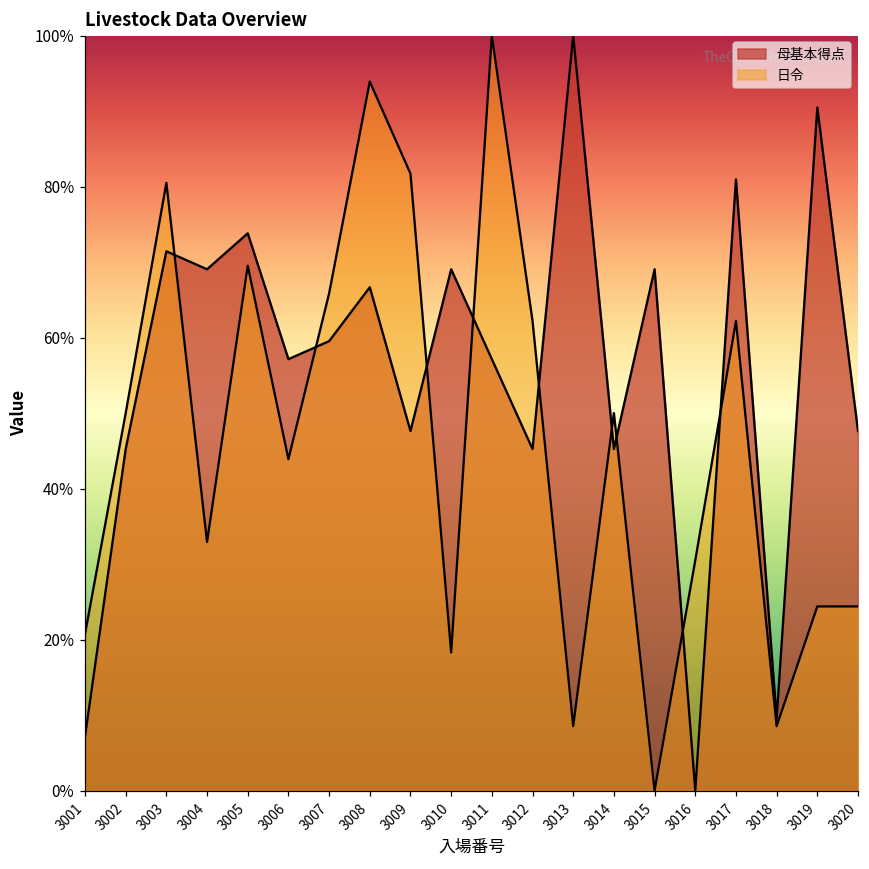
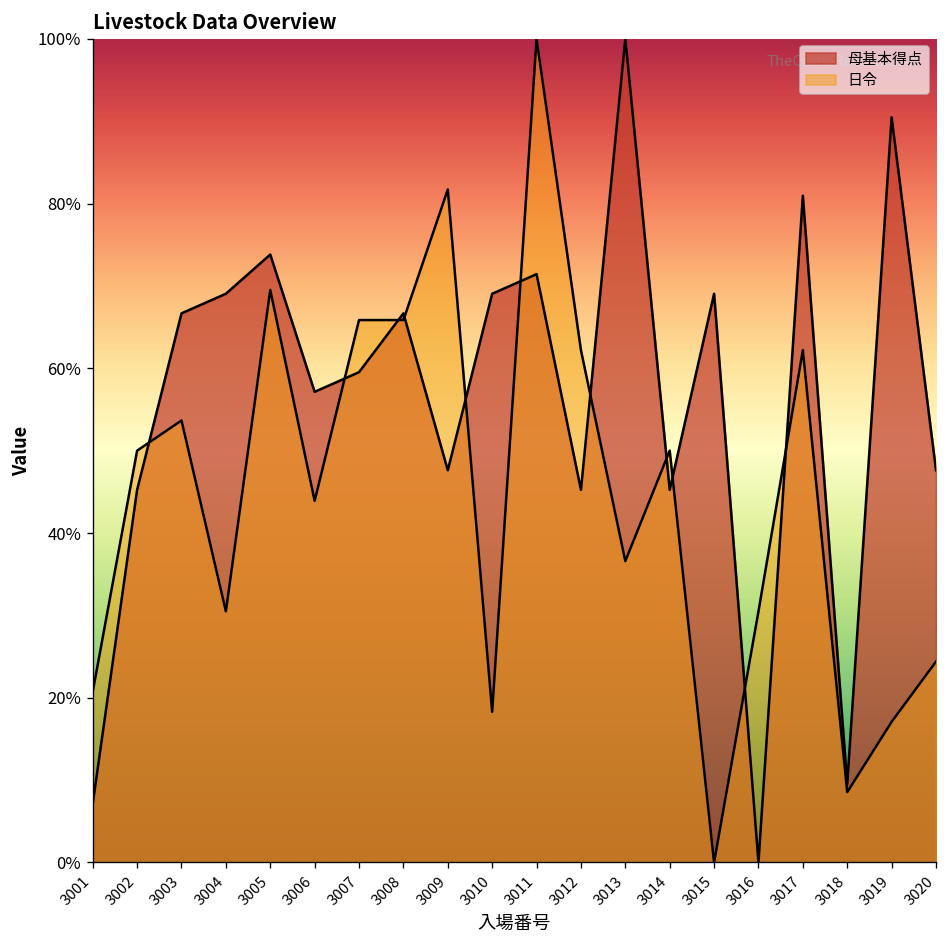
母基本得点, 3003: 71% -> 67%
日令, 3003: 80% -> 54%
日令, 3004: 33% -> 30%
日令, 3008: 94% -> 66%
母基本得点, 3011: 57% -> 71%
日令, 3013: 9% -> 37%
日令, 3019: 24% -> 17%
